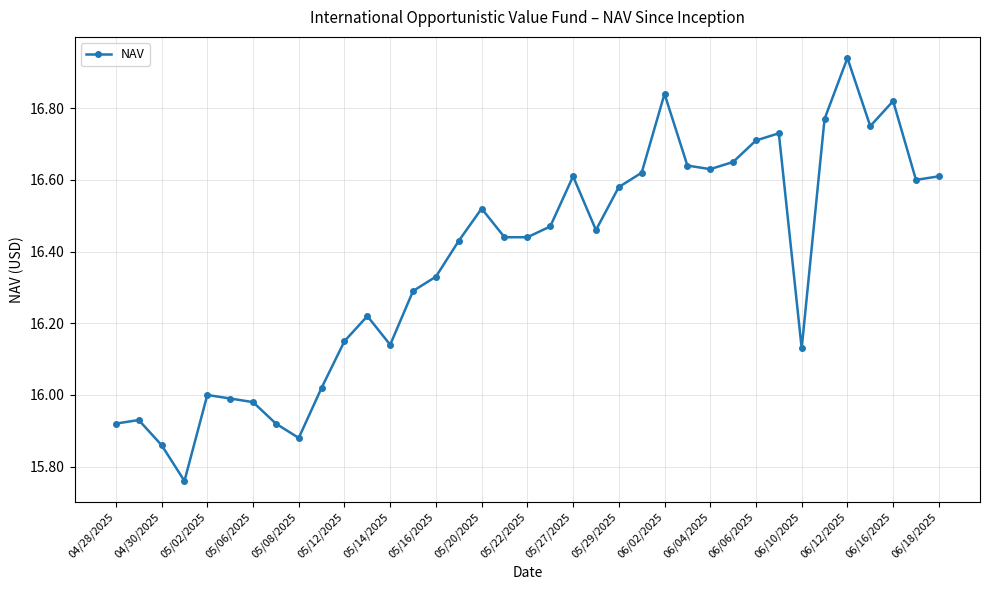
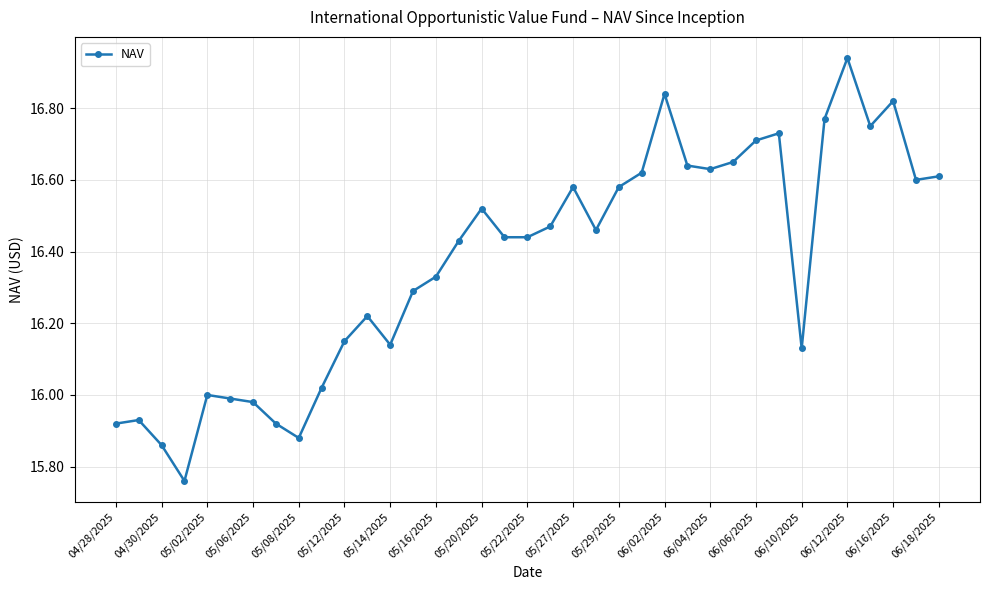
05/27/2025: 16.61 -> 16.58
